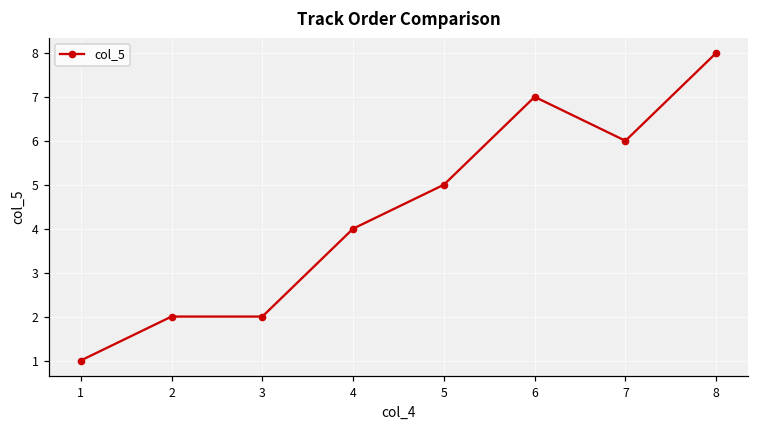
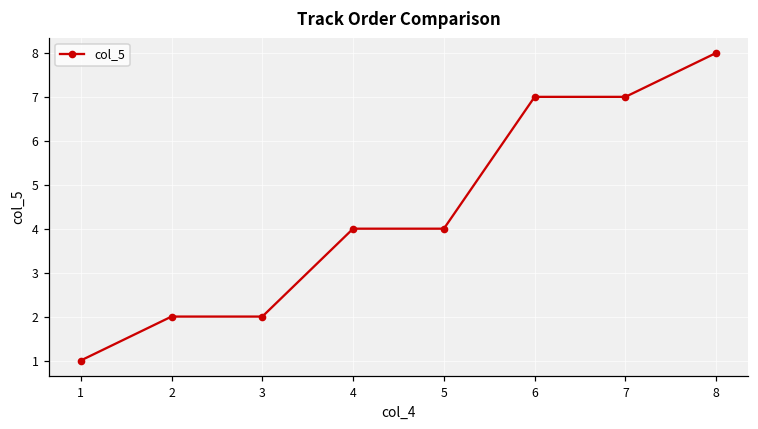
5: 5 -> 4
7: 6 -> 7
